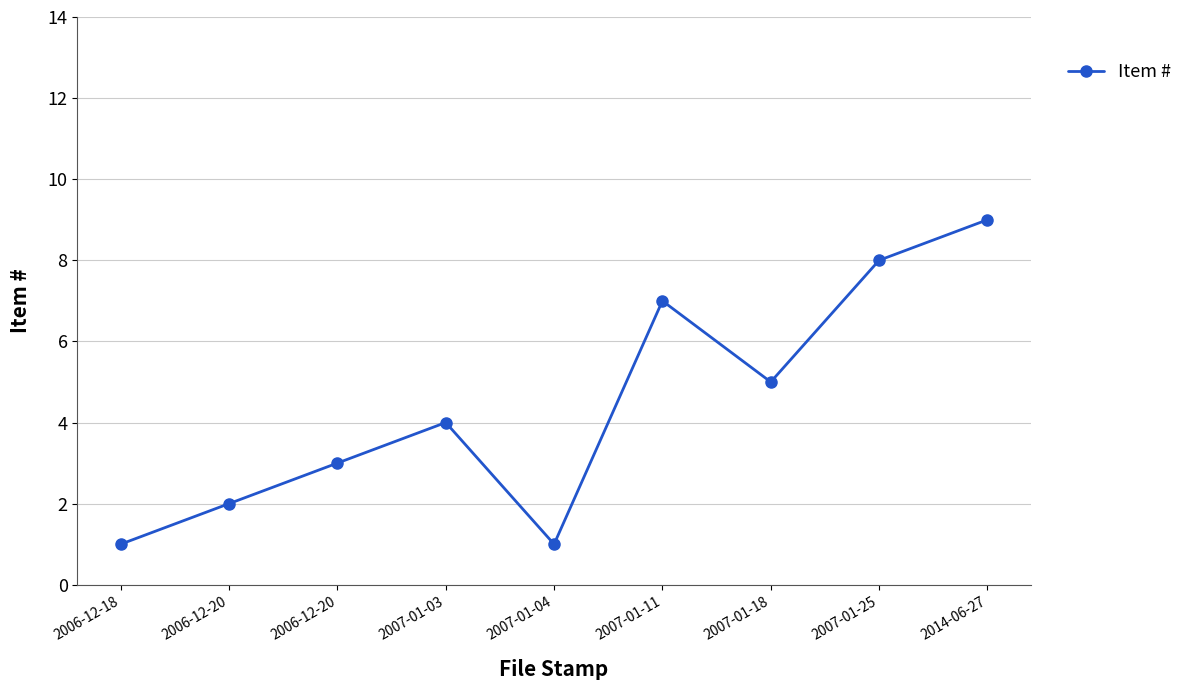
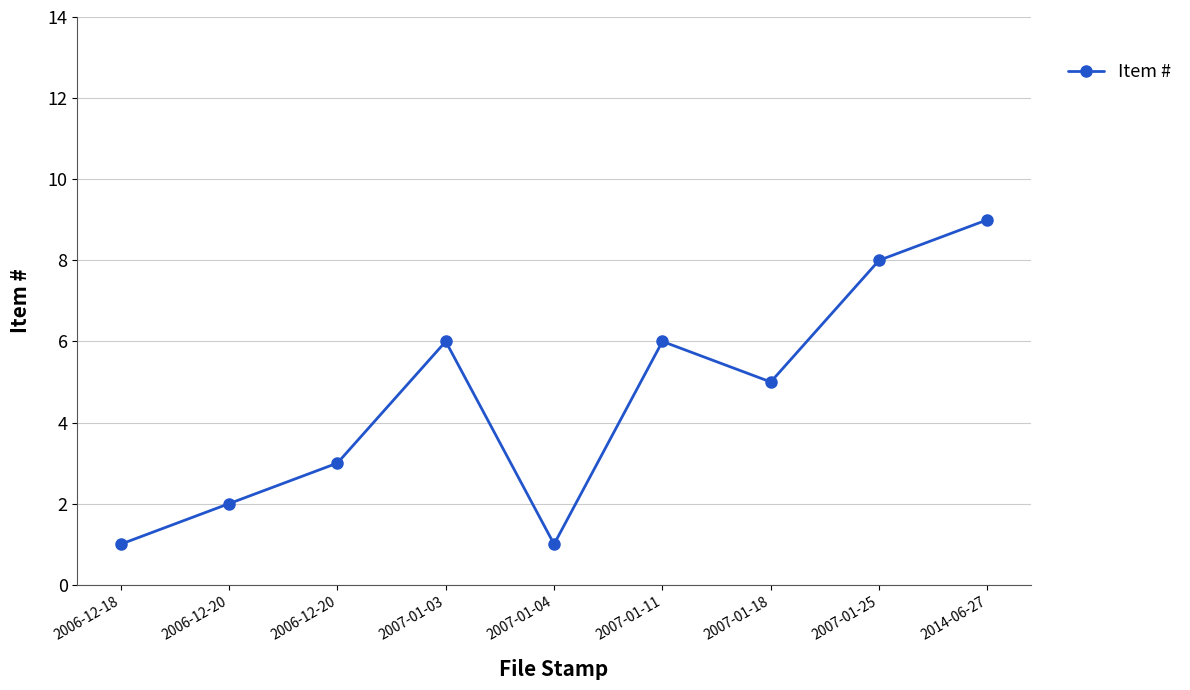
2007-01-03: 4 -> 6
2007-01-11: 7 -> 6
